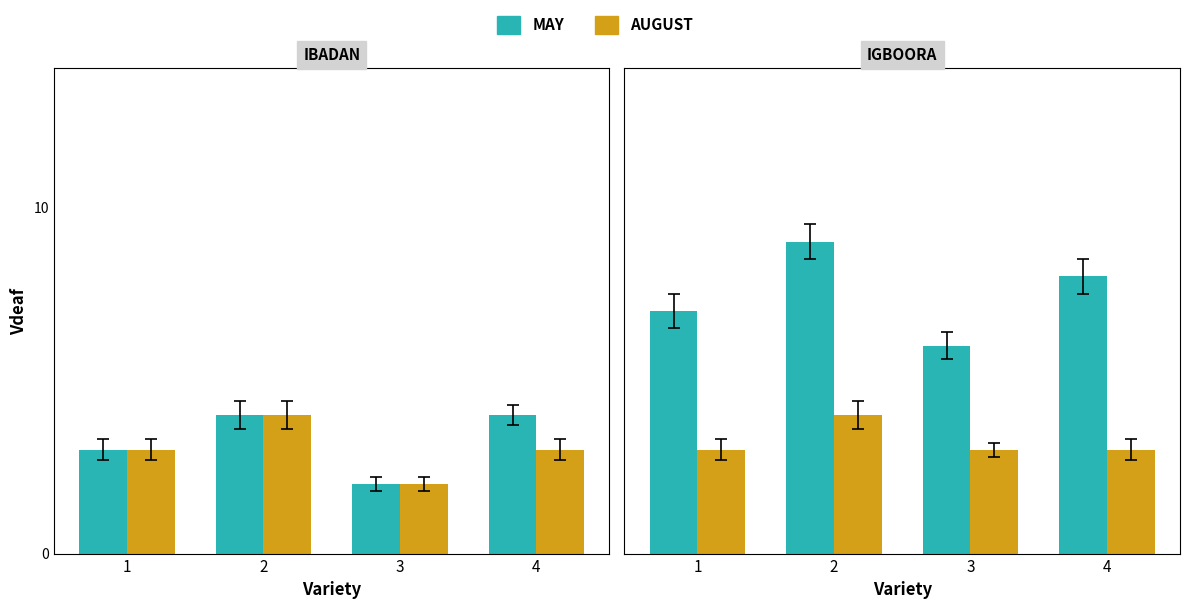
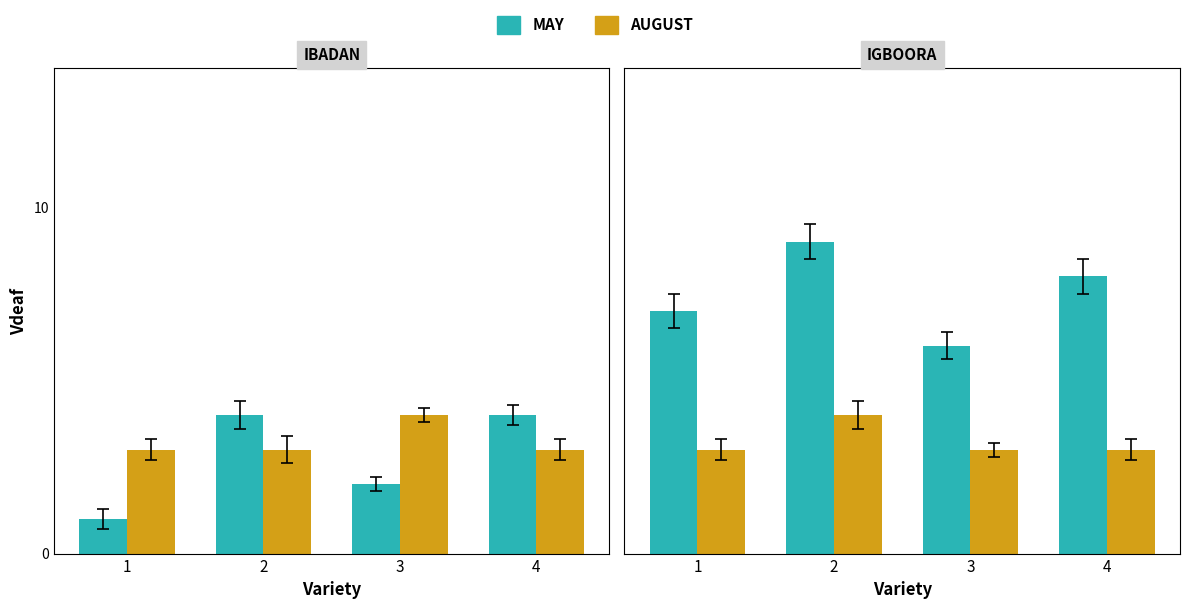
IBADAN, MAY, 1: 3 -> 1
IBADAN, AUGUST, 2: 4 -> 3
IBADAN, AUGUST, 3: 2 -> 4
